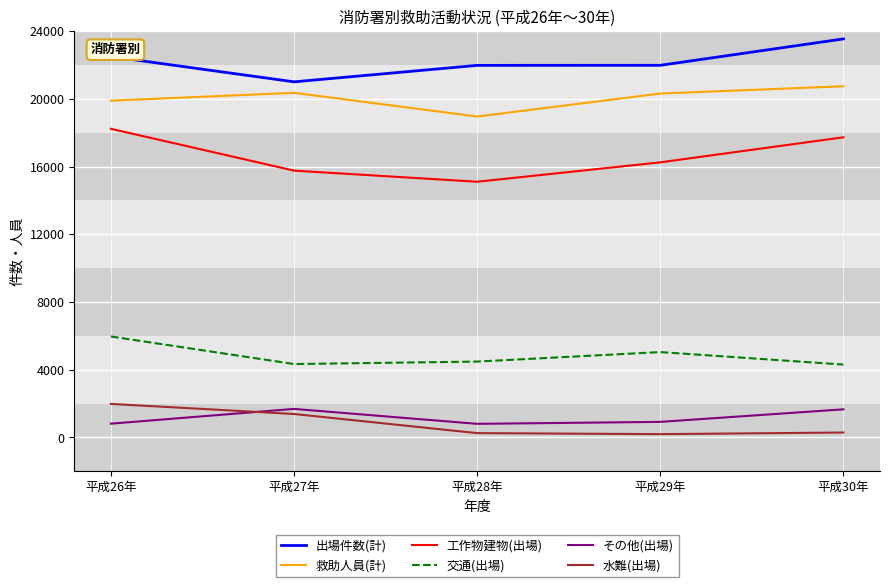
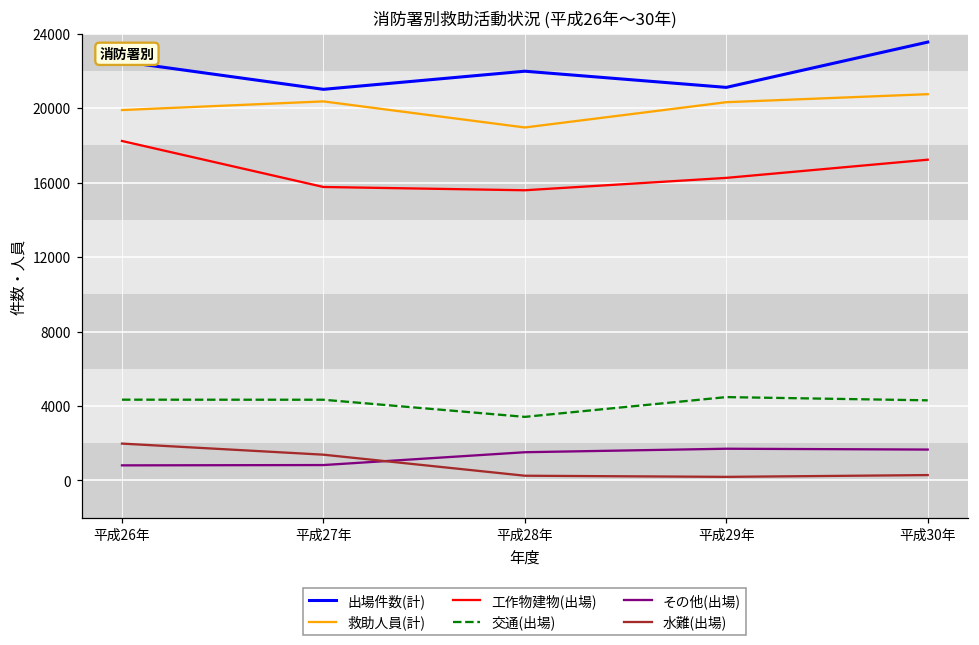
交通(出場), 平成26年: 6000 -> 4300
その他(出場), 平成27年: 1700 -> 800
工作物建物(出場), 平成28年: 15100 -> 15600
交通(出場), 平成28年: 4500 -> 3400
その他(出場), 平成28年: 800 -> 1500
出場件数(計), 平成29年: 22000 -> 21100
交通(出場), 平成29年: 5000 -> 4500
その他(出場), 平成29年: 900 -> 1700
工作物建物(出場), 平成30年: 17700 -> 17200
